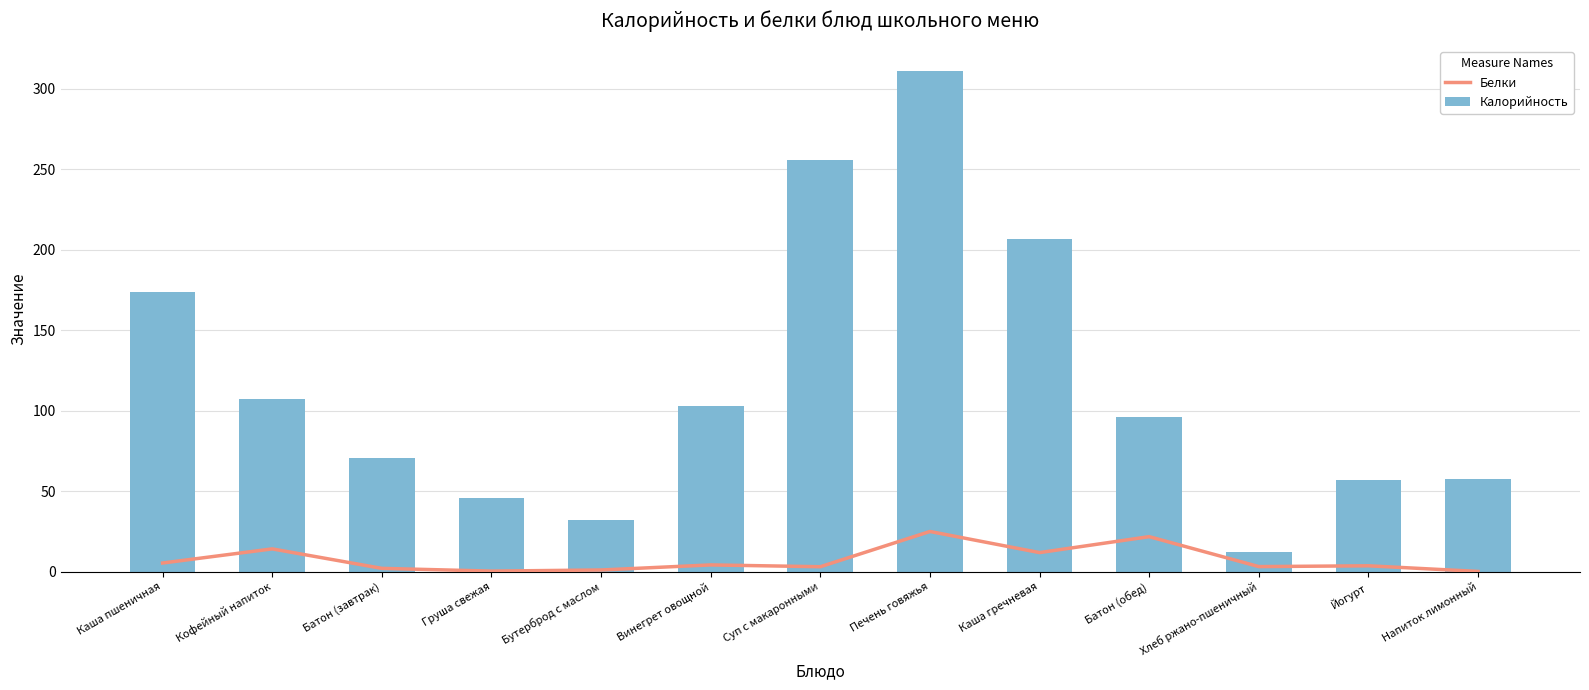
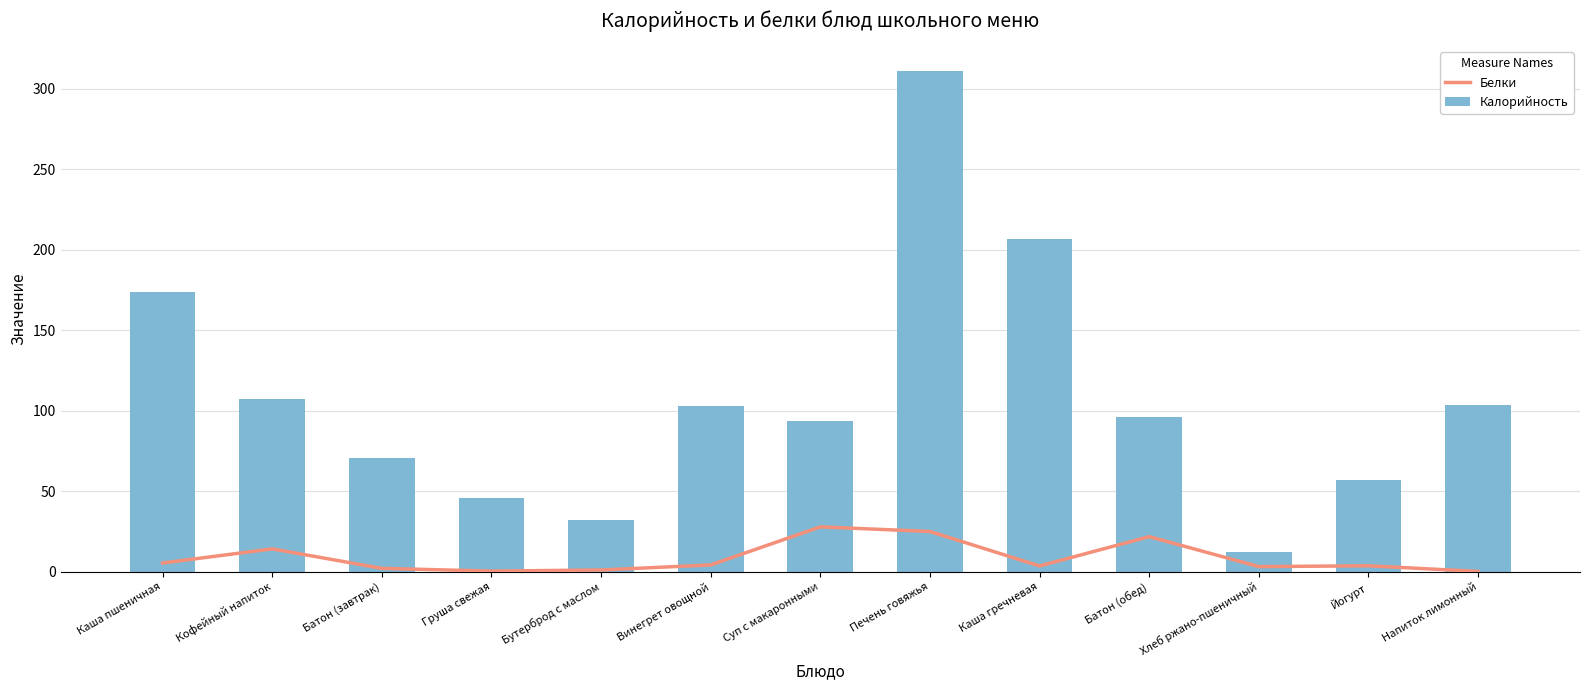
Белки, Суп с макаронными: 3 -> 28
Калорийность, Суп с макаронными: 256 -> 93
Белки, Каша гречневая: 12 -> 4
Калорийность, Напиток лимонный: 58 -> 104
